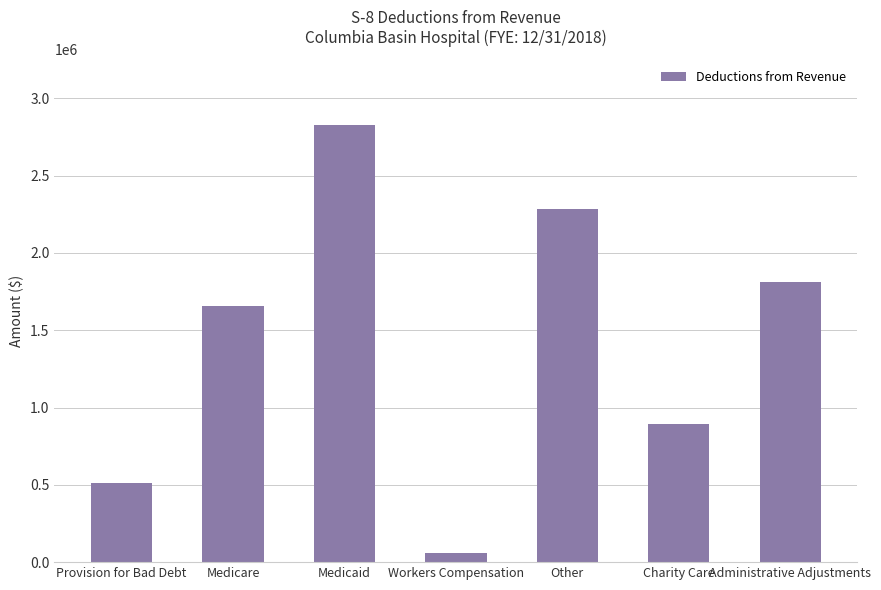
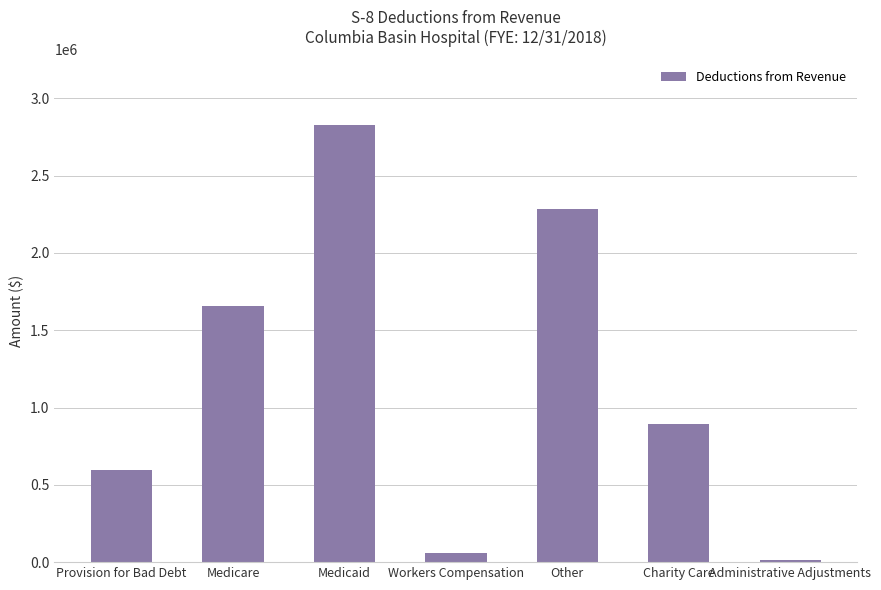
Provision for Bad Debt: 510000 -> 600000
Administrative Adjustments: 1820000 -> 20000
